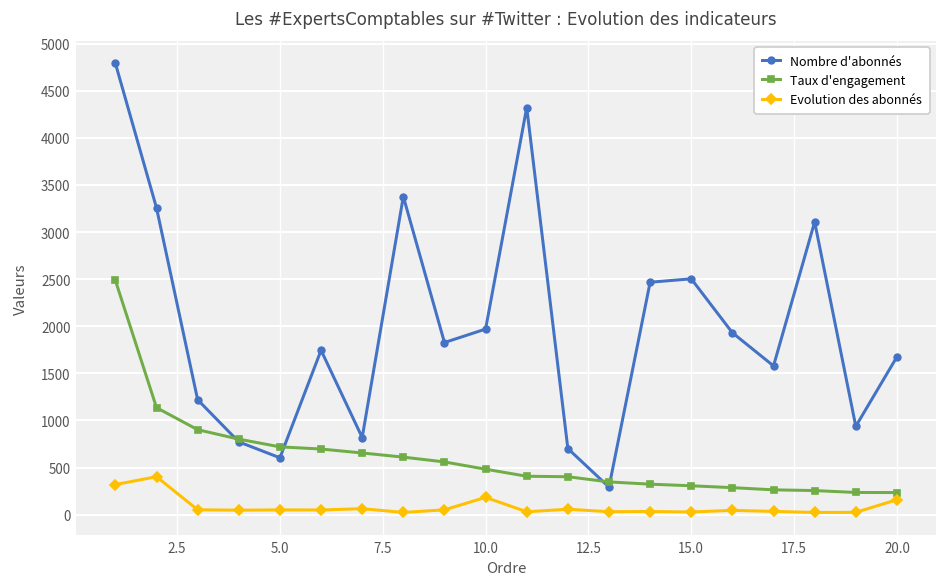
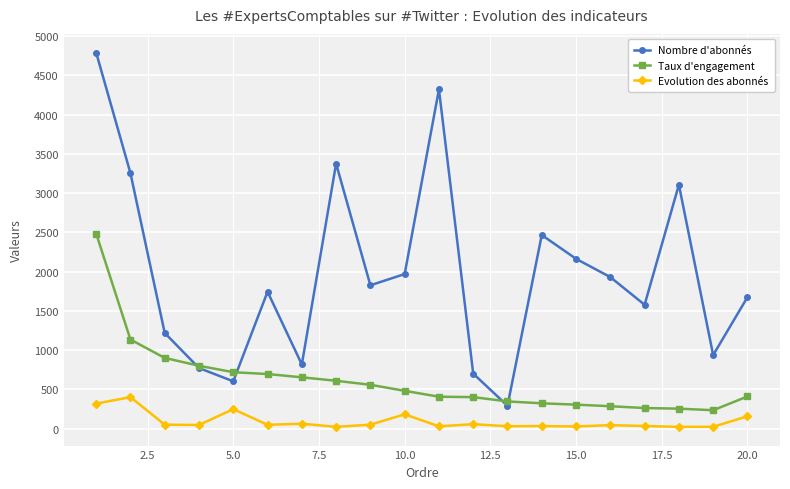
Evolution des abonnés, 5.0: 100 -> 300
Nombre d'abonnés, 15.0: 2500 -> 2200
Taux d'engagement, 20.0: 200 -> 400
